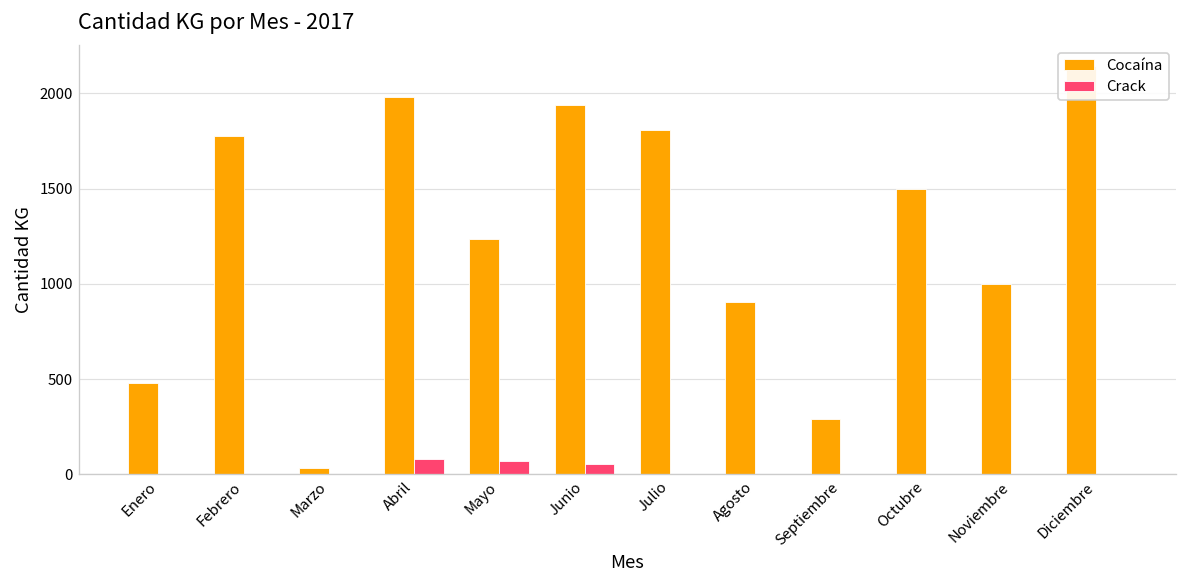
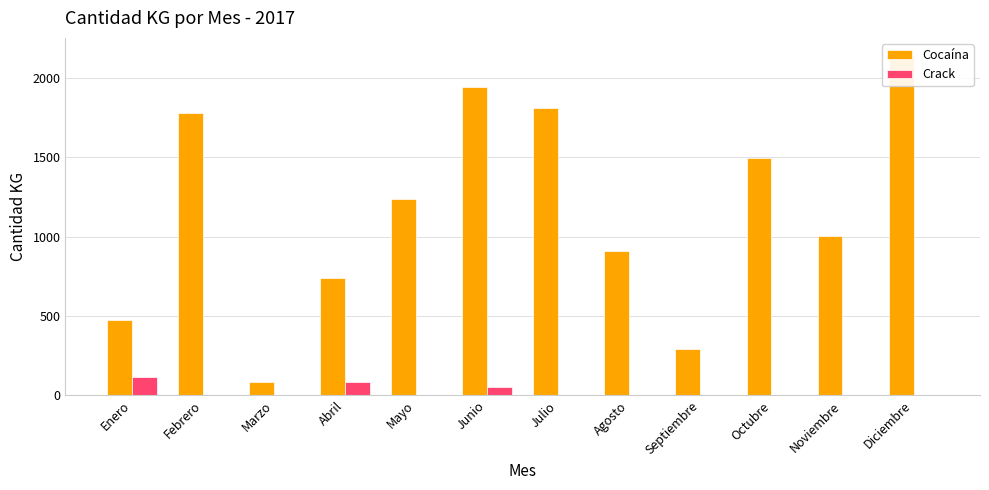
Crack, Enero: 0 -> 120
Cocaína, Marzo: 30 -> 80
Cocaína, Abril: 1980 -> 740
Crack, Mayo: 70 -> 0
